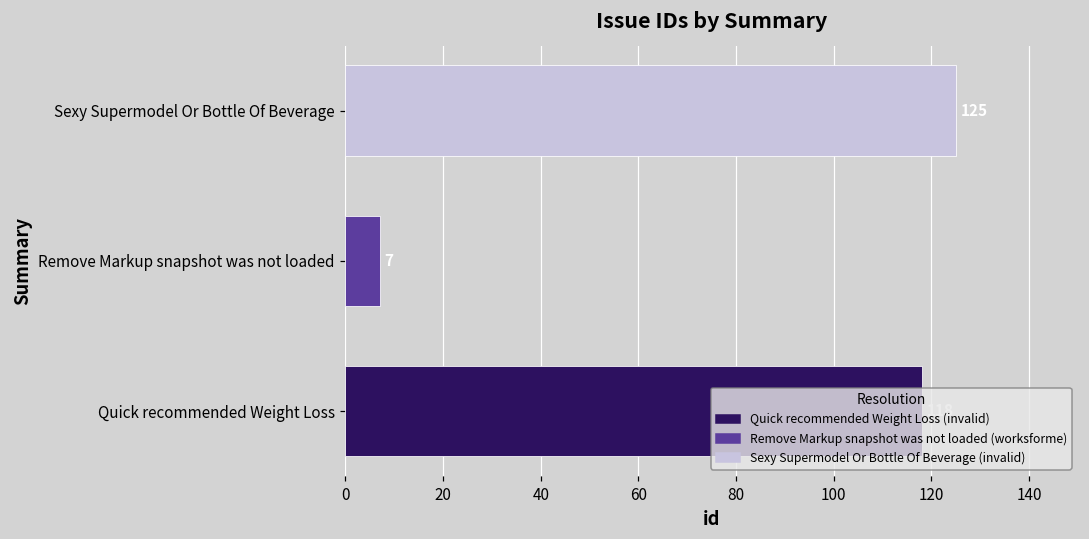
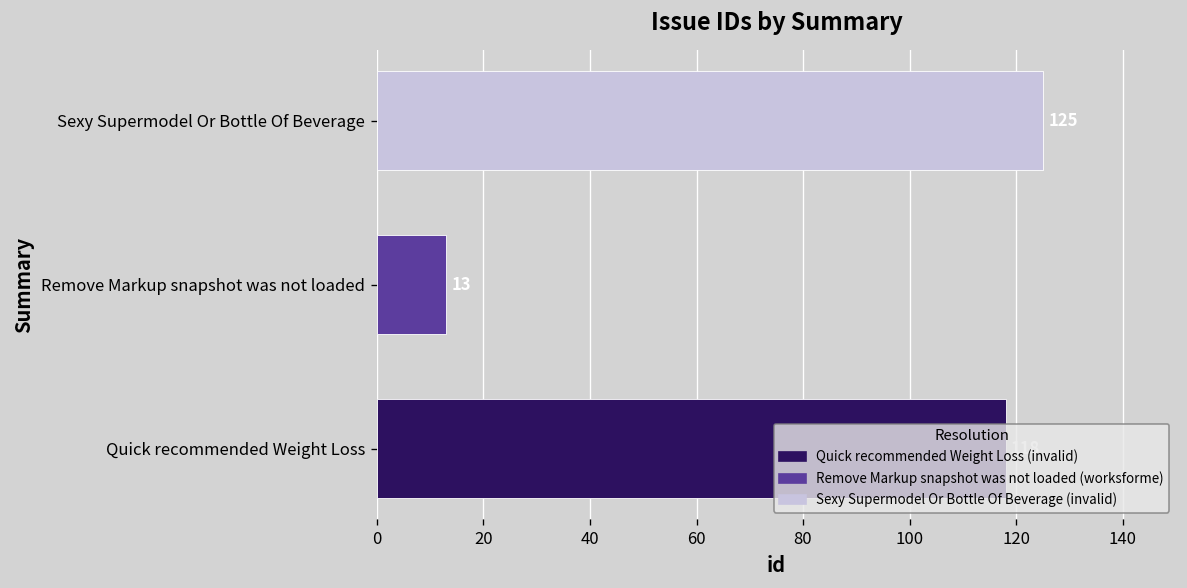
Remove Markup snapshot was not loaded: 7 -> 13
